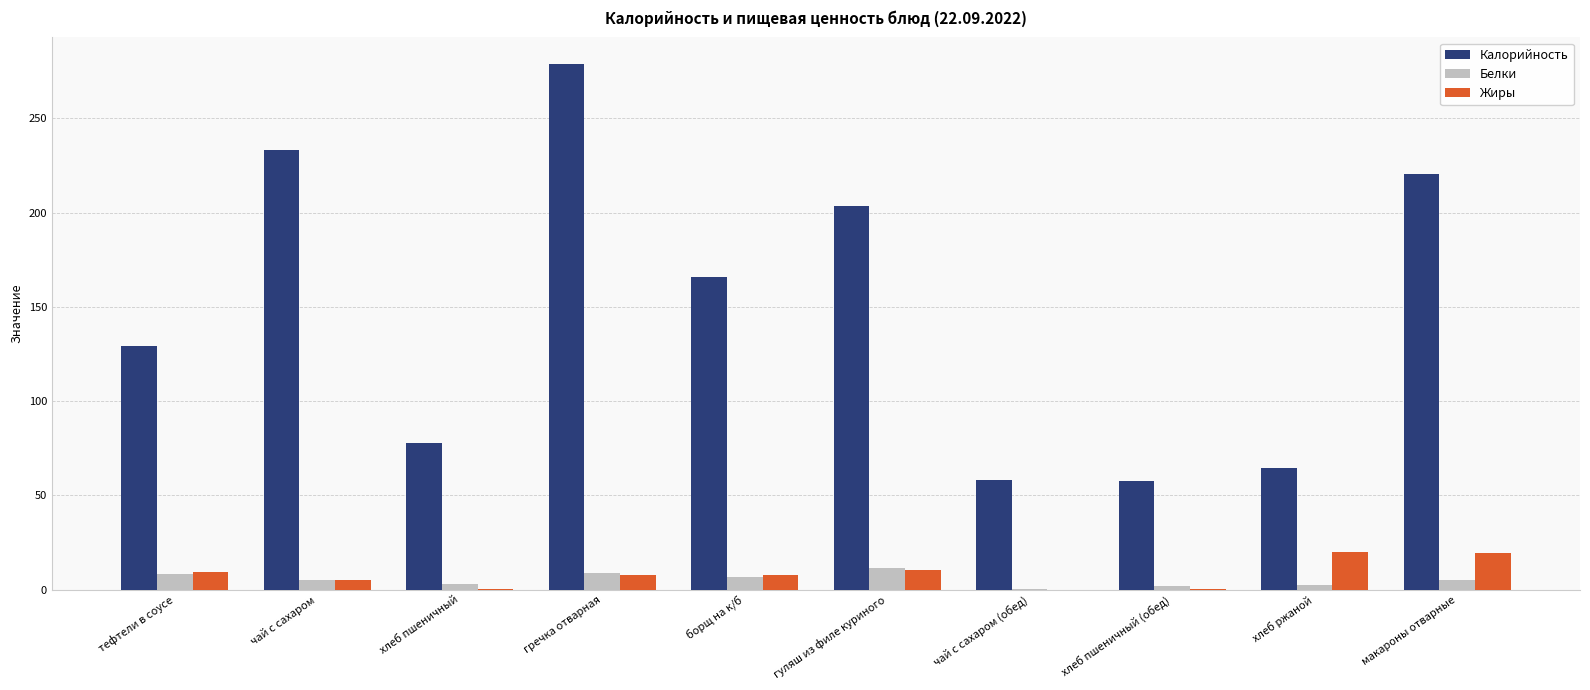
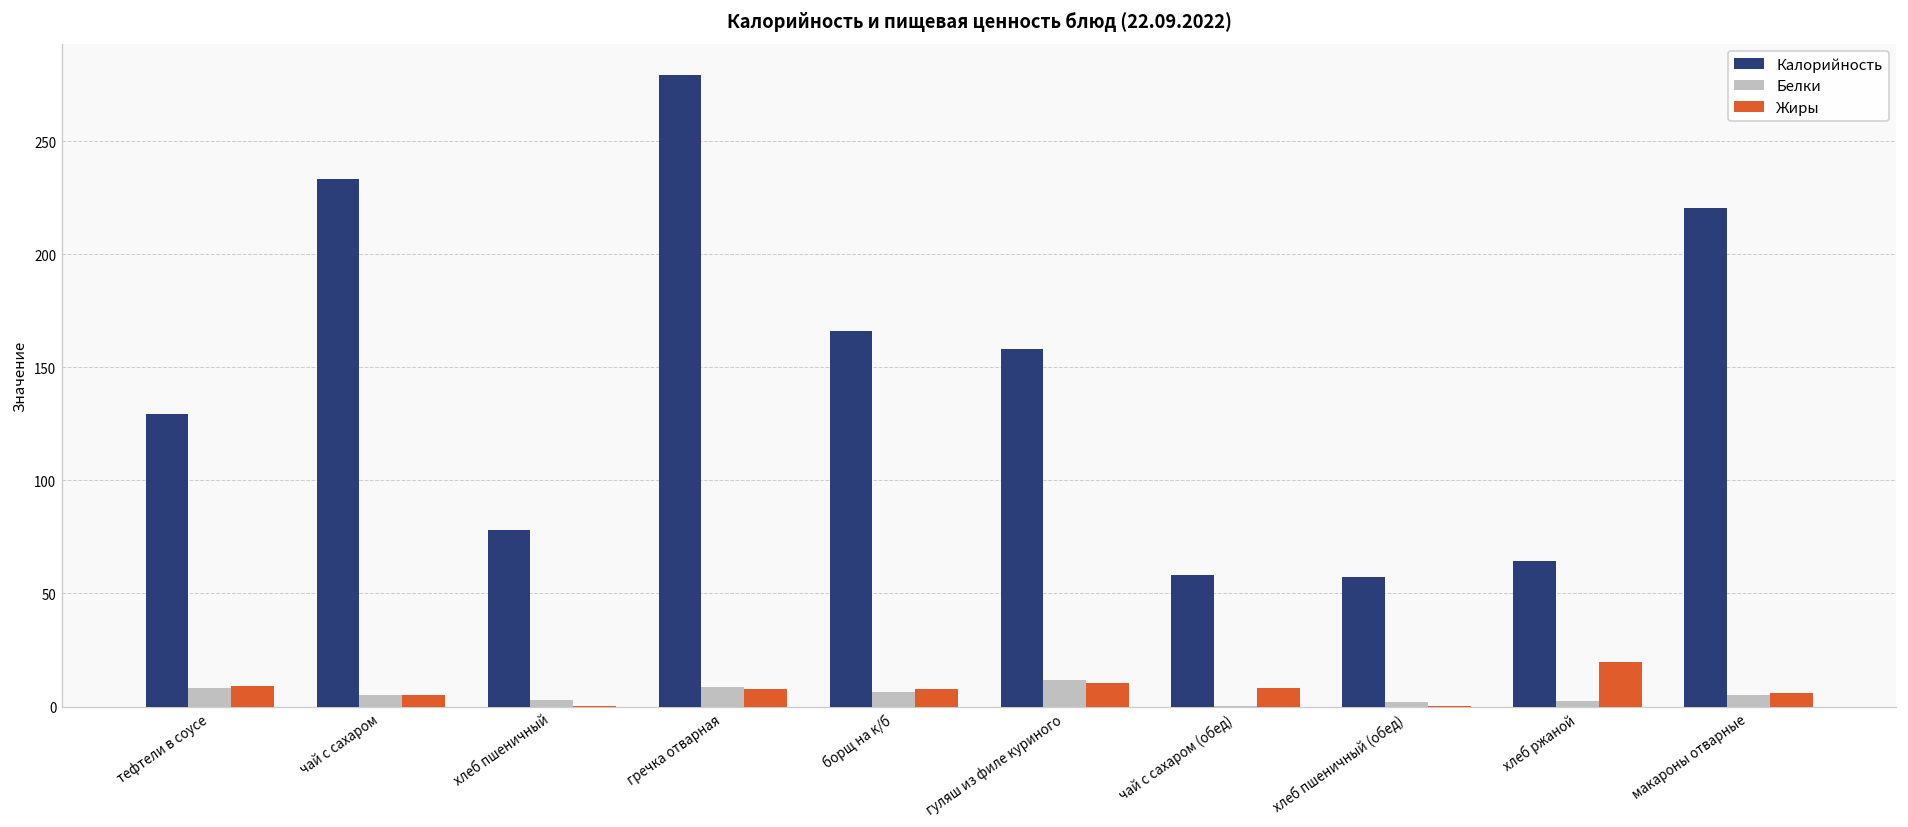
Калорийность, гуляш из филе куриного: 204 -> 158
Жиры, чай с сахаром (обед): 0 -> 8
Жиры, макароны отварные: 19 -> 6
